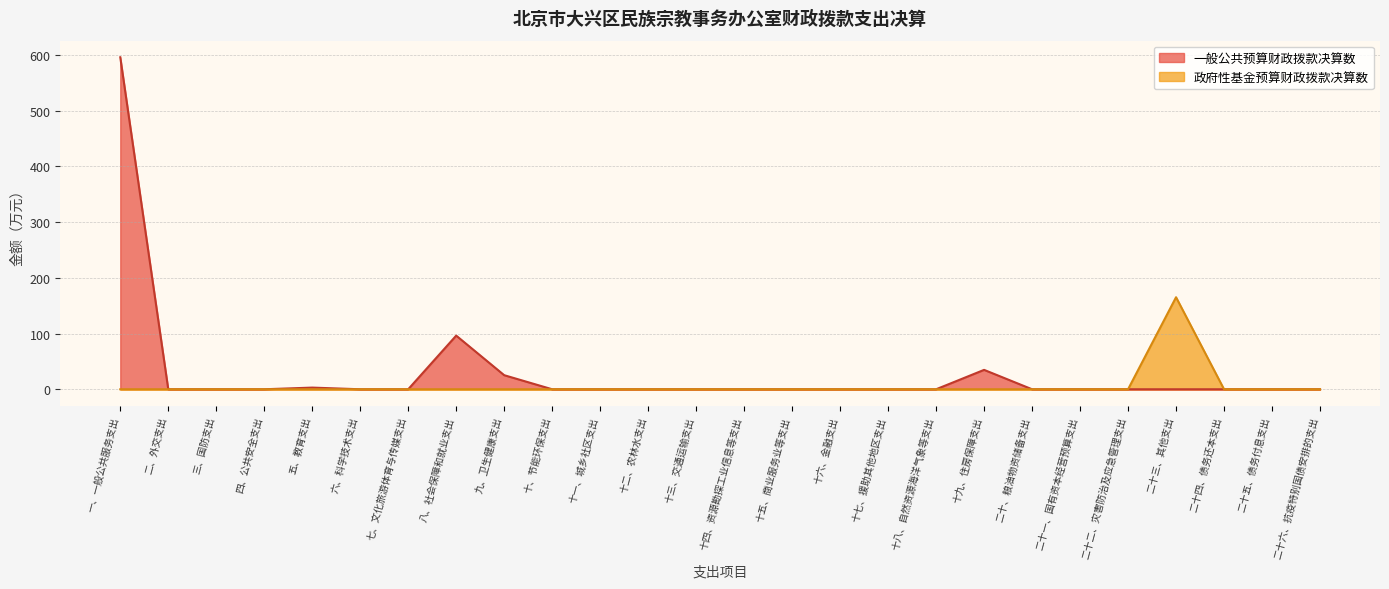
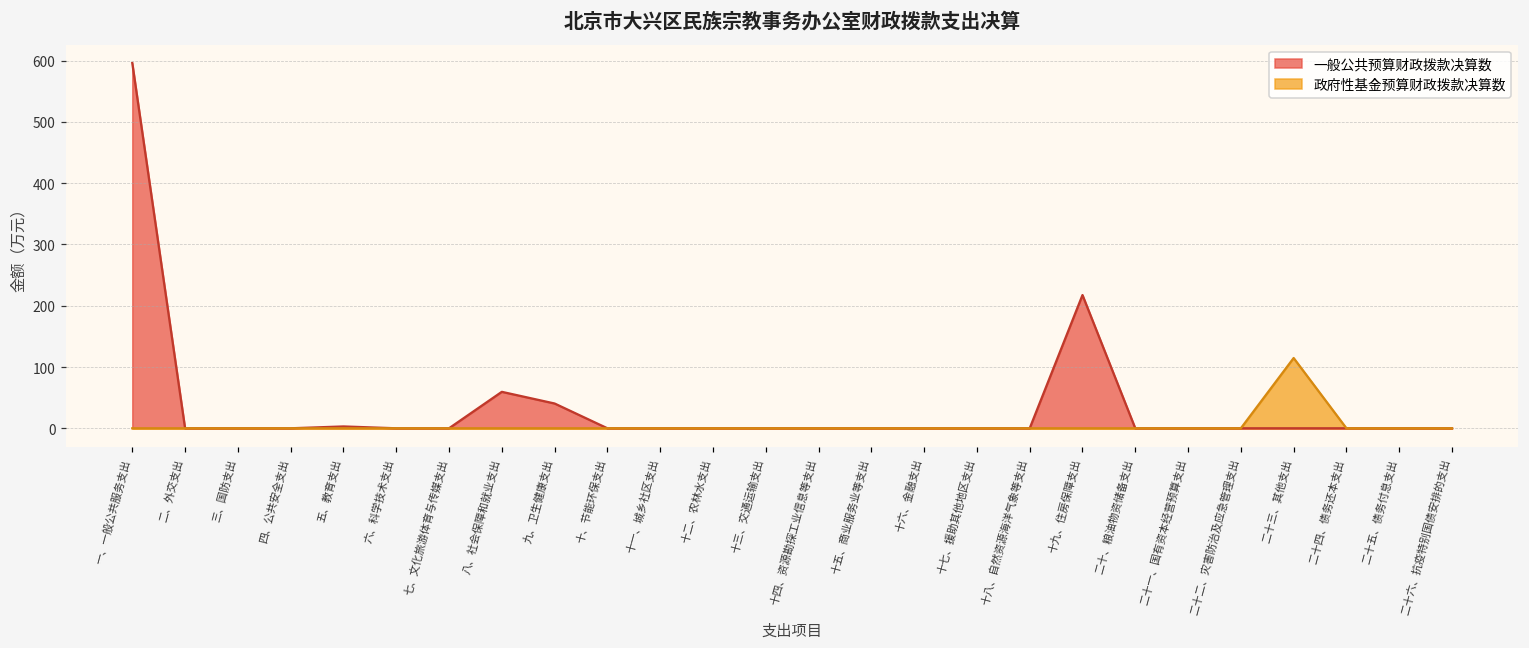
一般公共预算财政拨款决算数, 八、社会保障和就业支出: 100 -> 60
一般公共预算财政拨款决算数, 九、卫生健康支出: 30 -> 40
一般公共预算财政拨款决算数, 十九、住房保障支出: 30 -> 220
政府性基金预算财政拨款决算数, 二十三、其他支出: 170 -> 110
